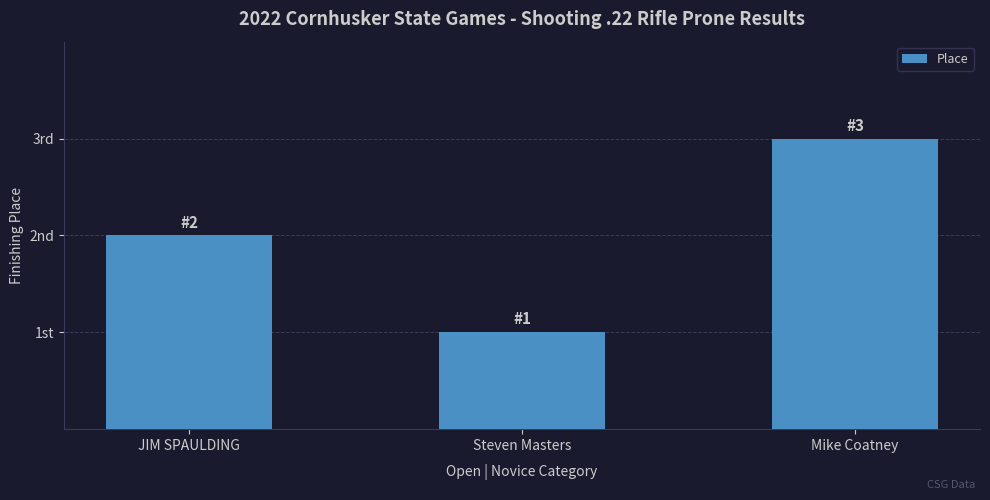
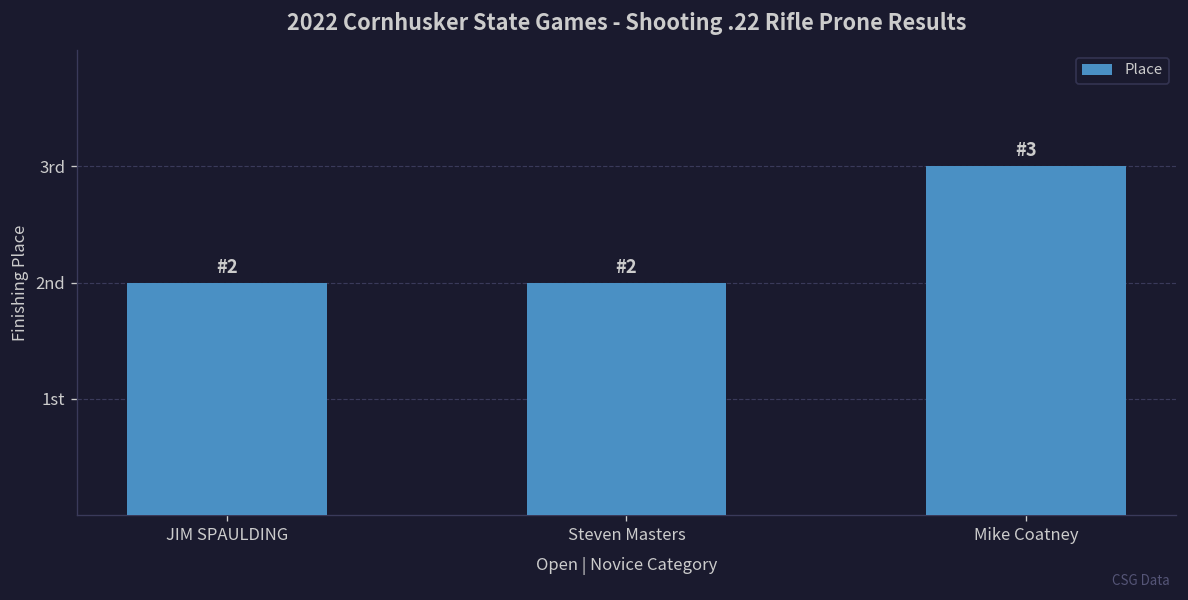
Steven Masters: 1 -> 2
